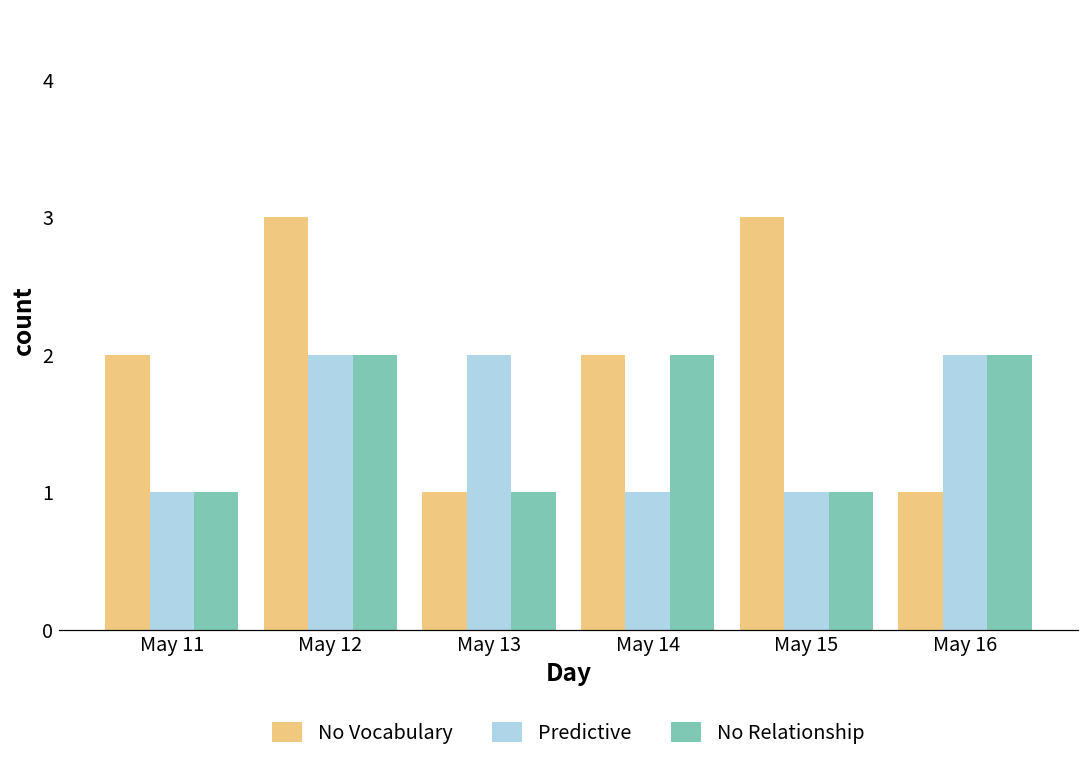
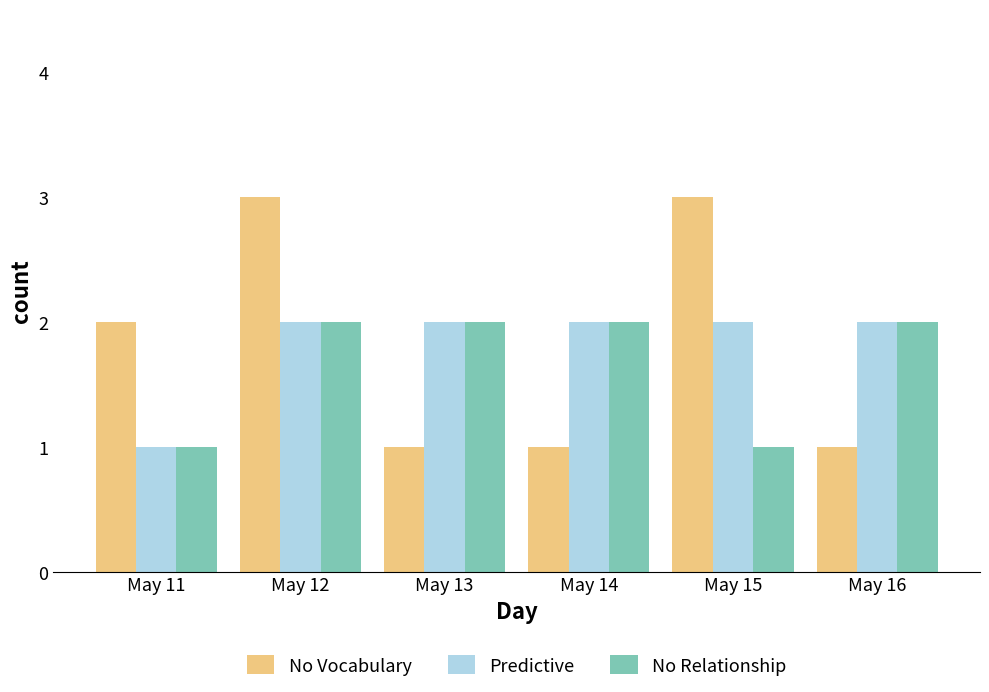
No Relationship, May 13: 1 -> 2
No Vocabulary, May 14: 2 -> 1
Predictive, May 14: 1 -> 2
Predictive, May 15: 1 -> 2
